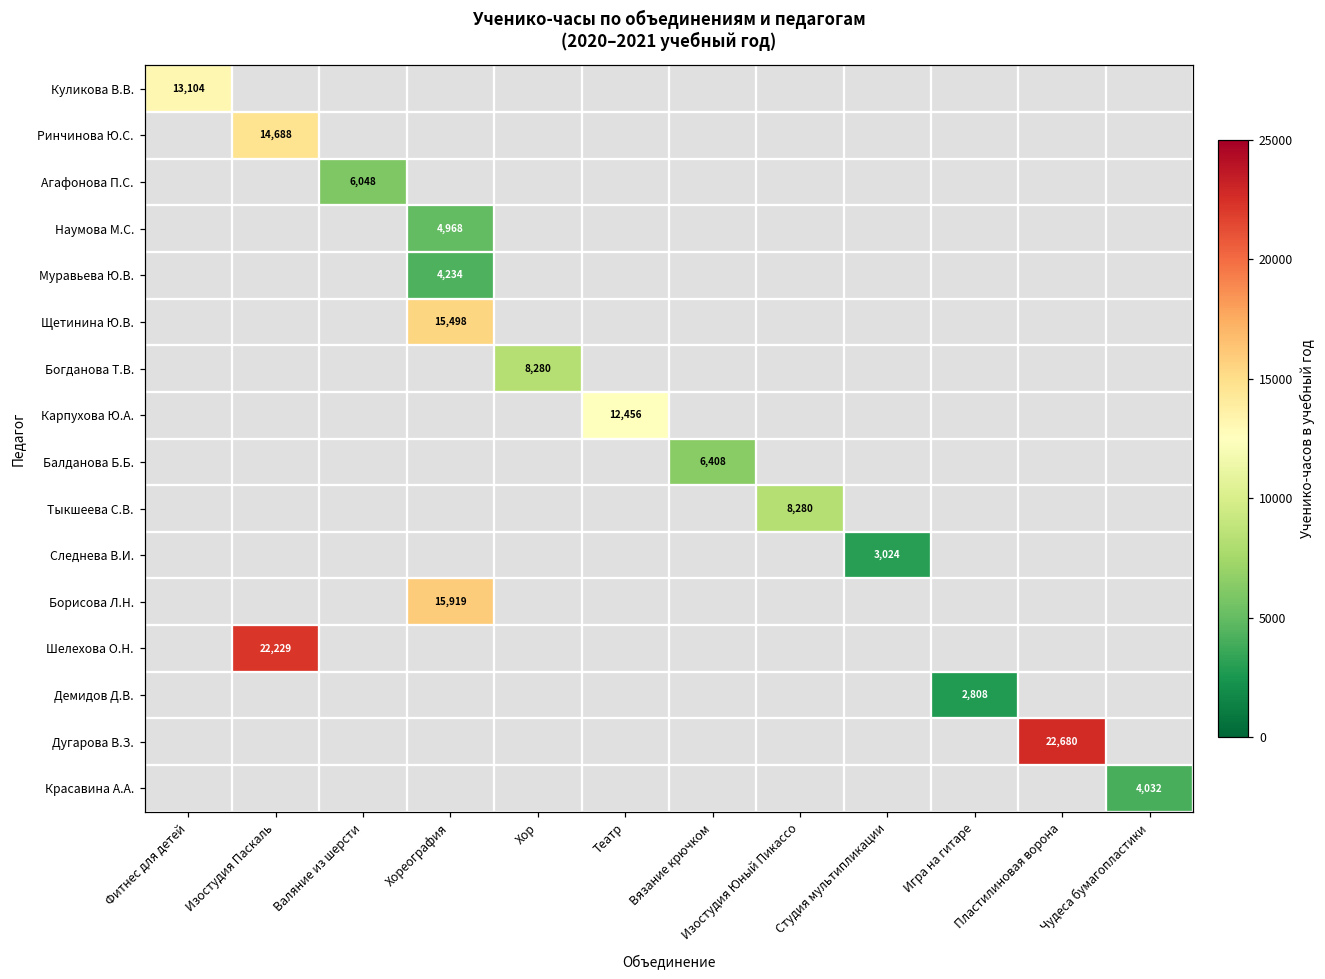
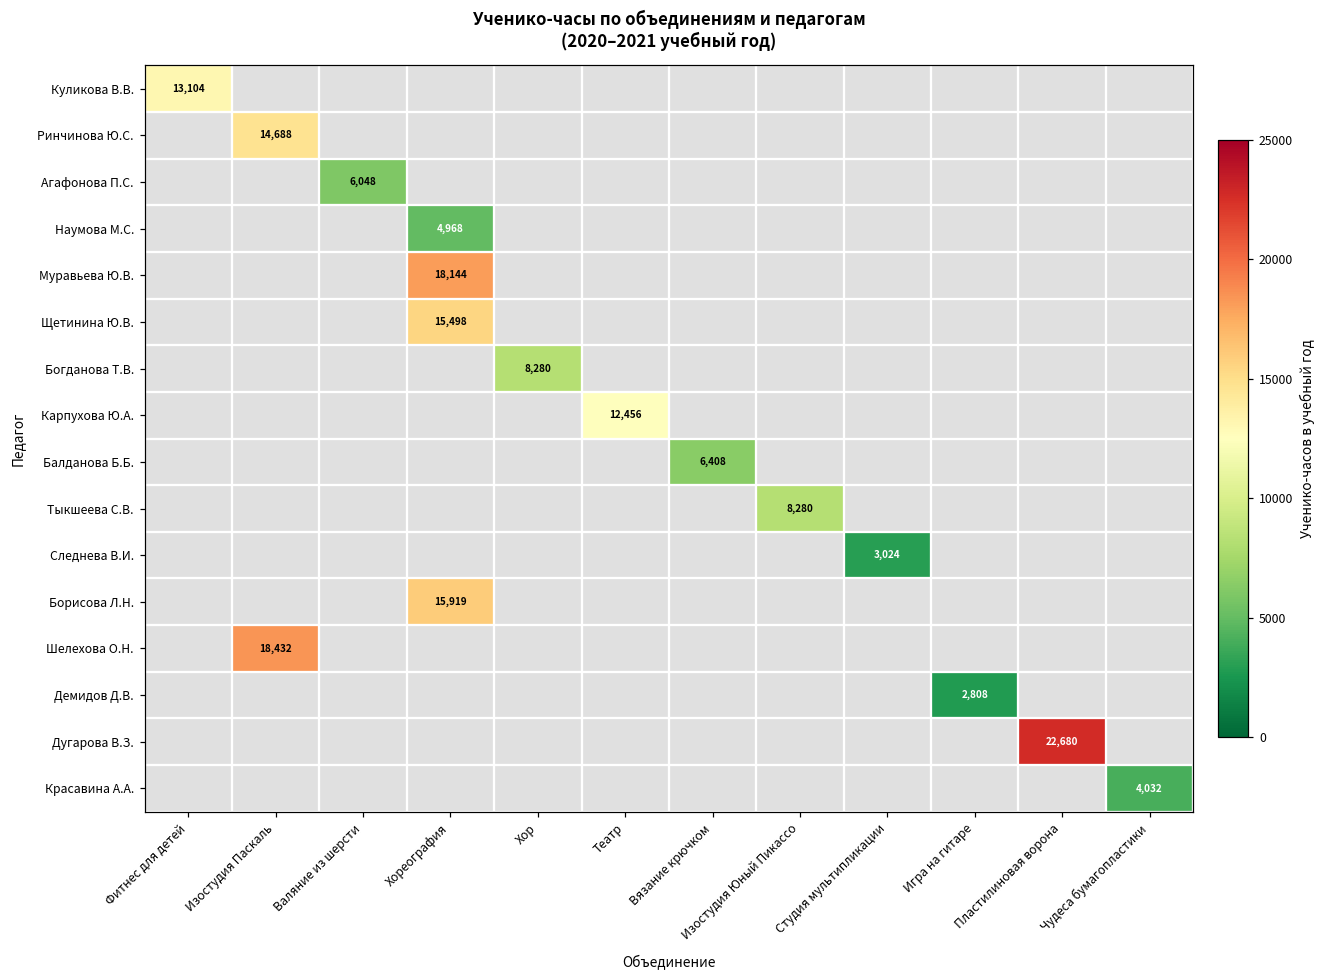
Муравьева Ю.В., Хореография: 4,234 -> 18,144
Шелехова О.Н., Изостудия Паскаль: 22,229 -> 18,432
